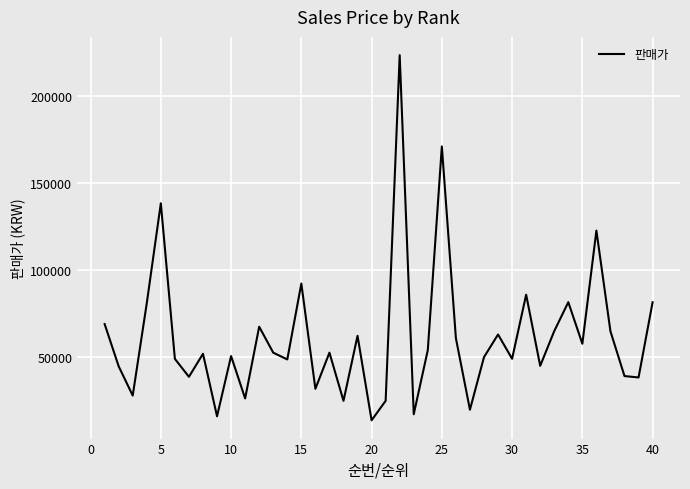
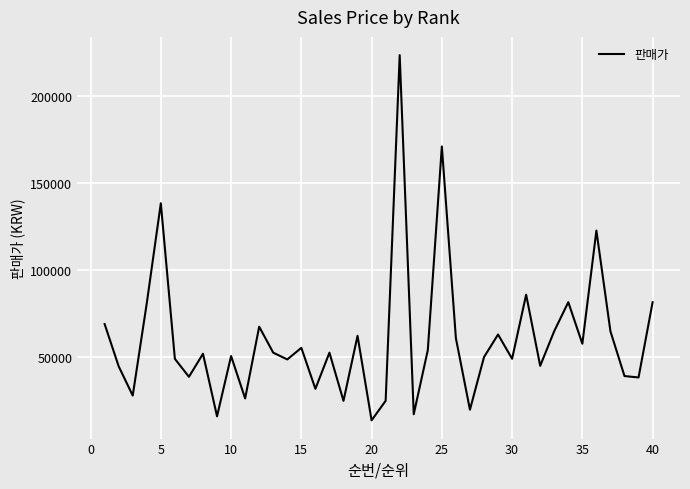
15: 92000 -> 55000
